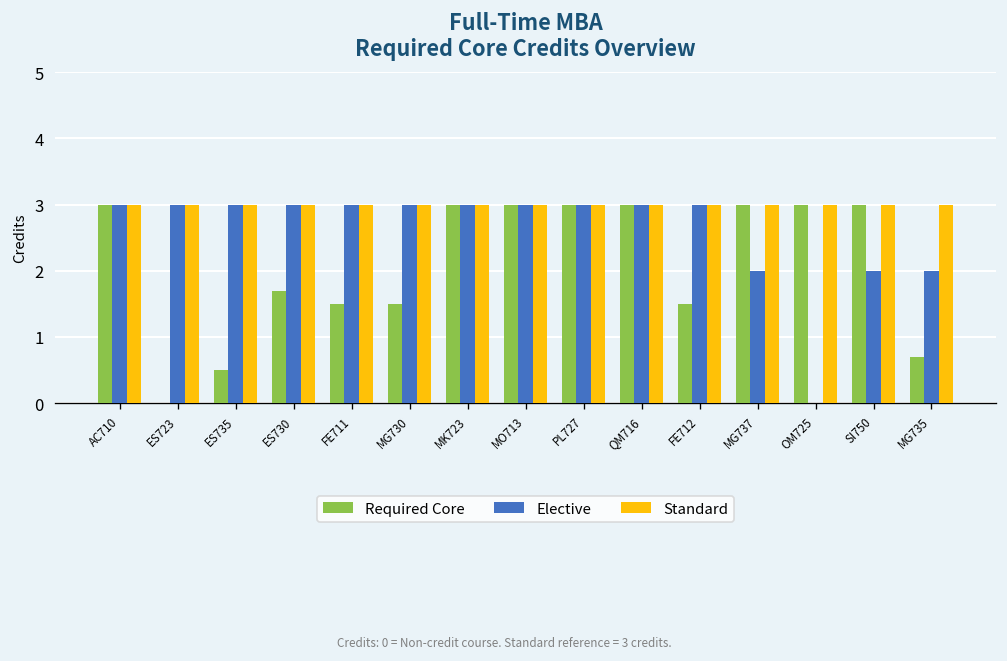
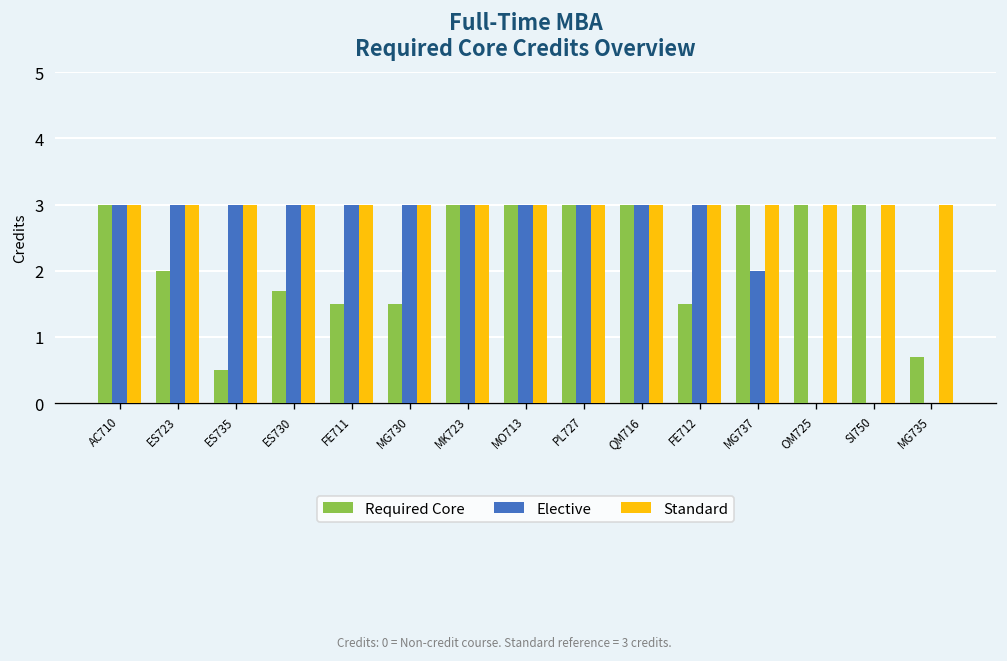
Required Core, ES723: 0 -> 2
Elective, SI750: 2 -> 0
Elective, MG735: 2 -> 0
